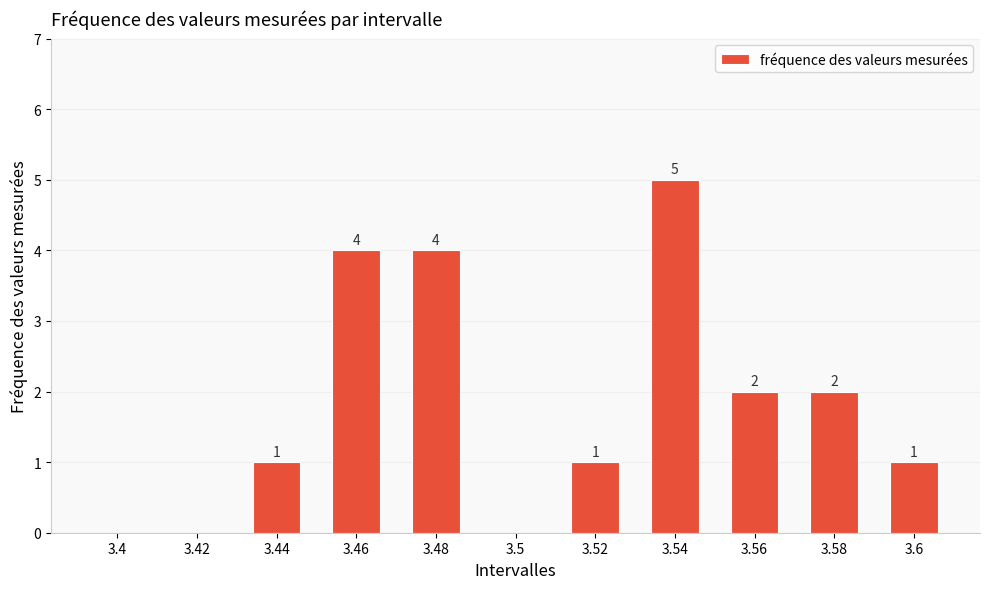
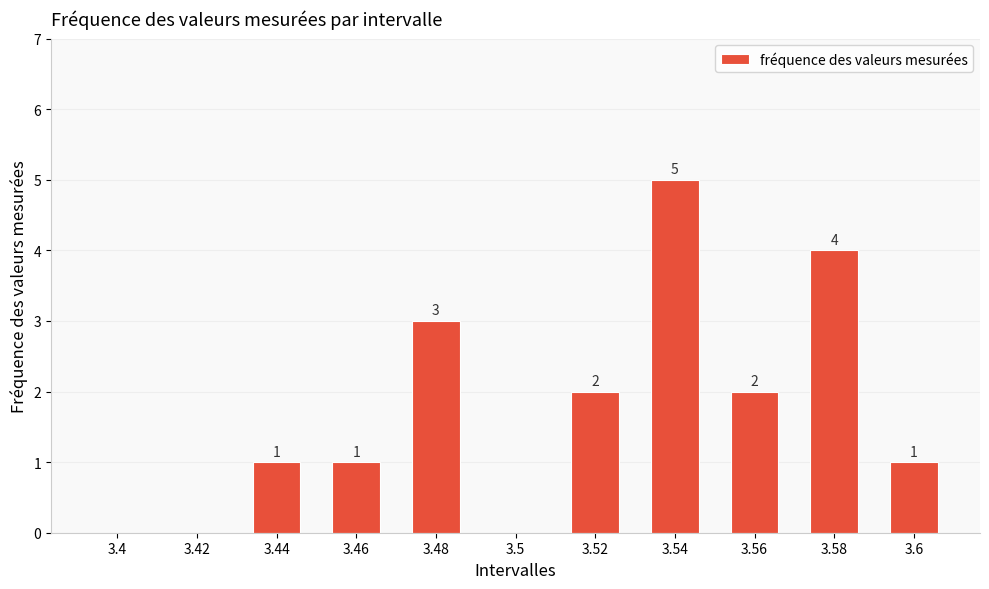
3.46: 4 -> 1
3.48: 4 -> 3
3.52: 1 -> 2
3.58: 2 -> 4
